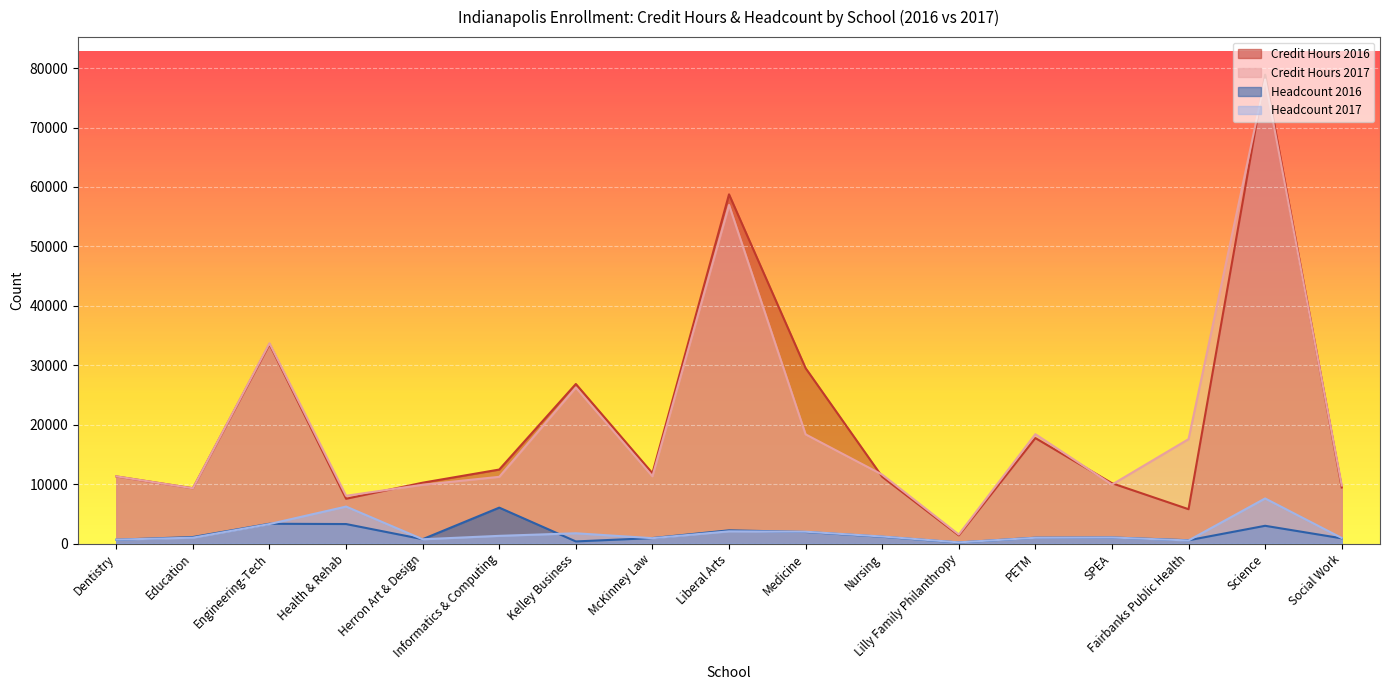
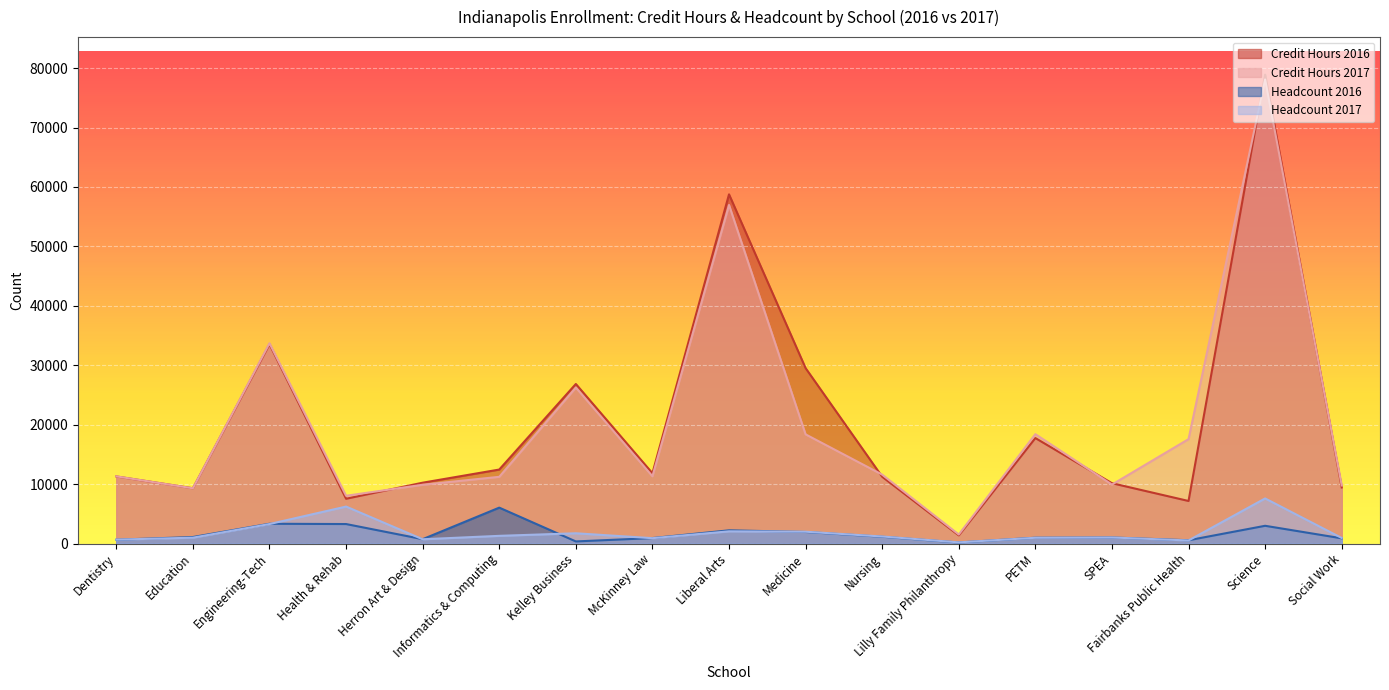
Credit Hours 2016, Fairbanks Public Health: 6000 -> 7000
